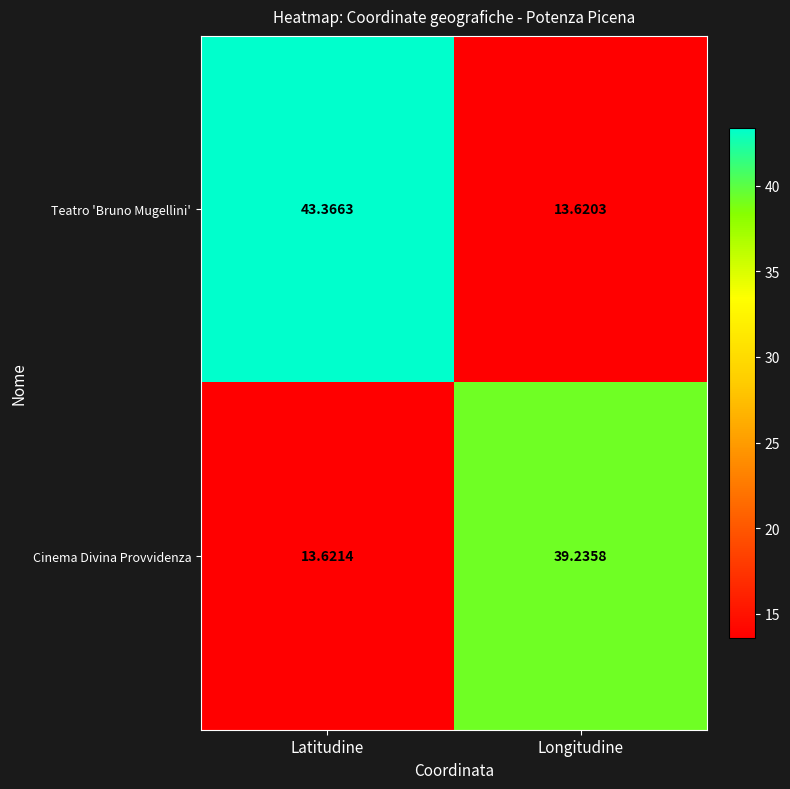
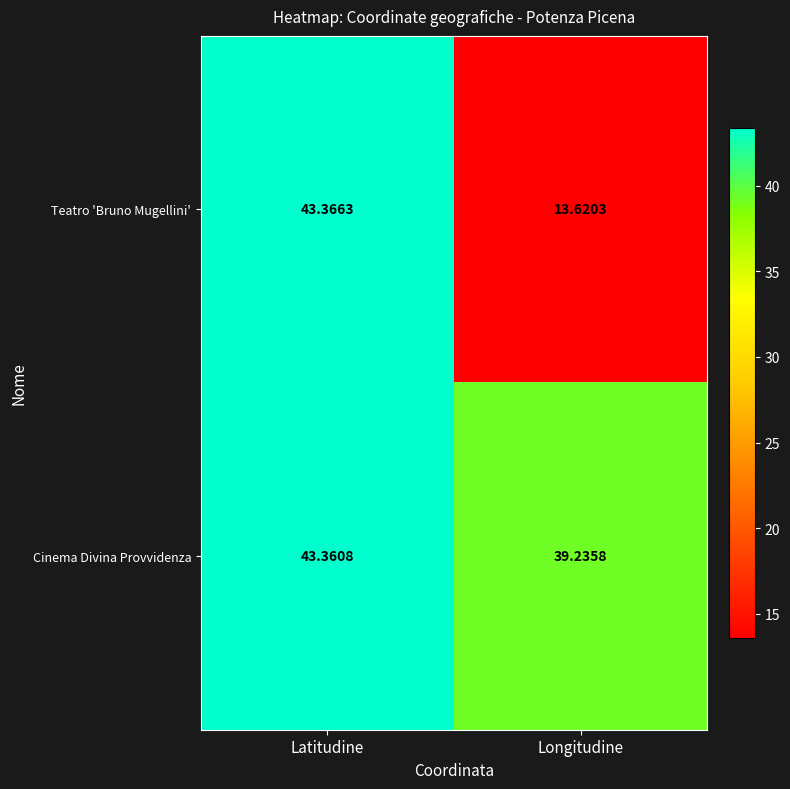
Cinema Divina Provvidenza, Latitudine: 13.6214 -> 43.3608
